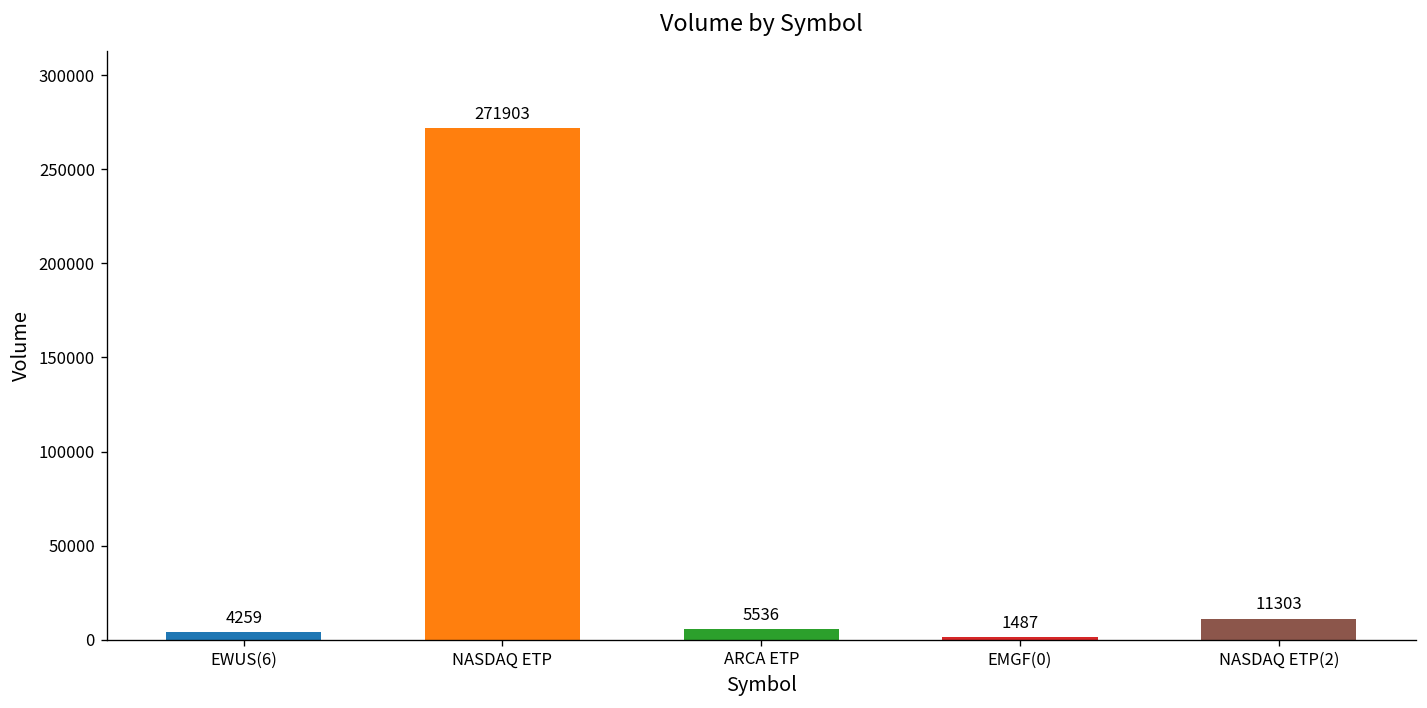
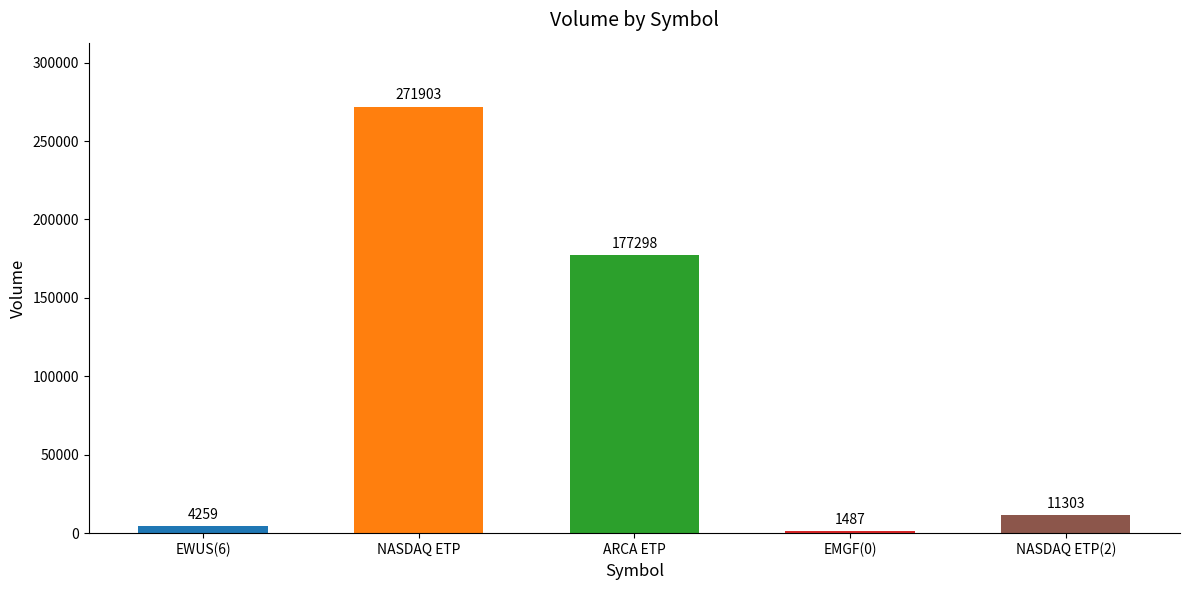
ARCA ETP: 5536 -> 177298
